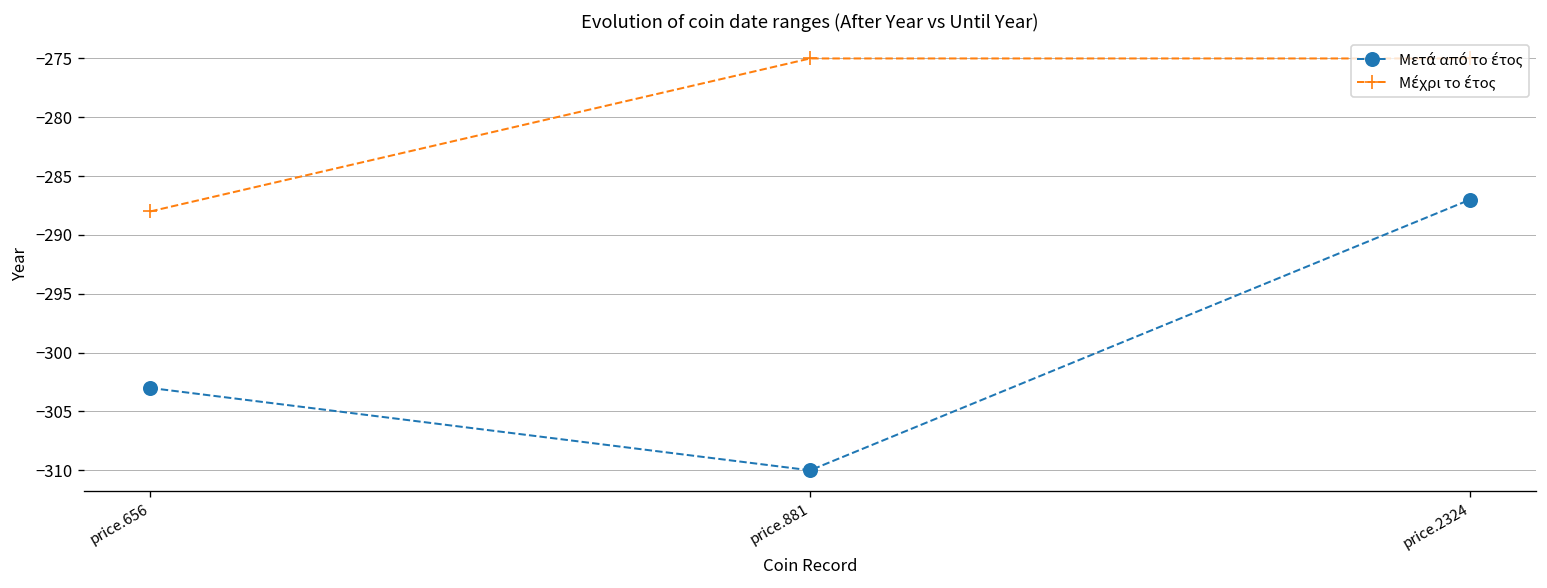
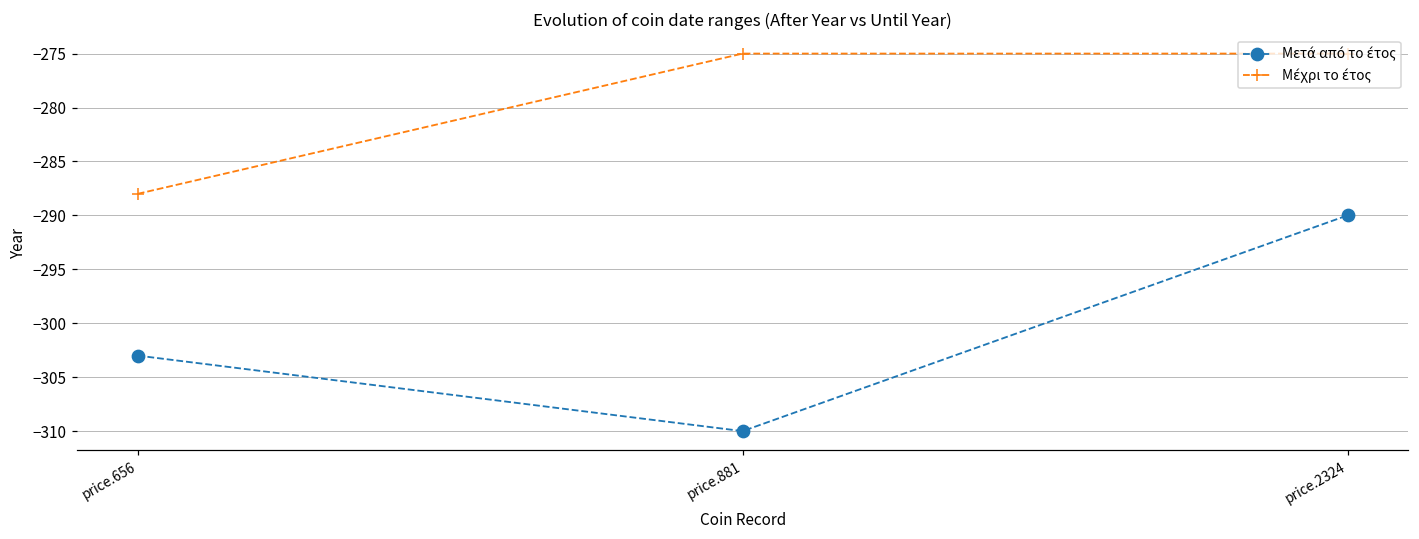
Μετά από το έτος, price.2324: -287 -> -290
